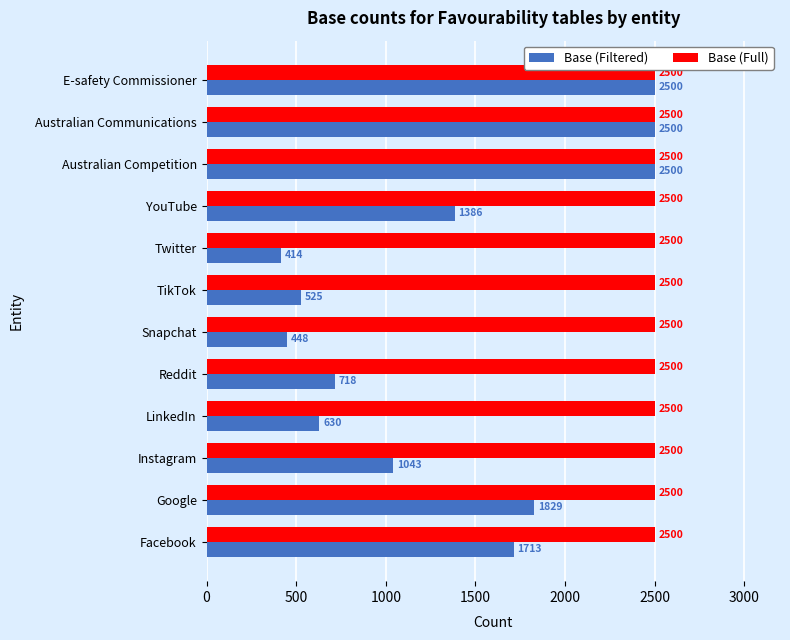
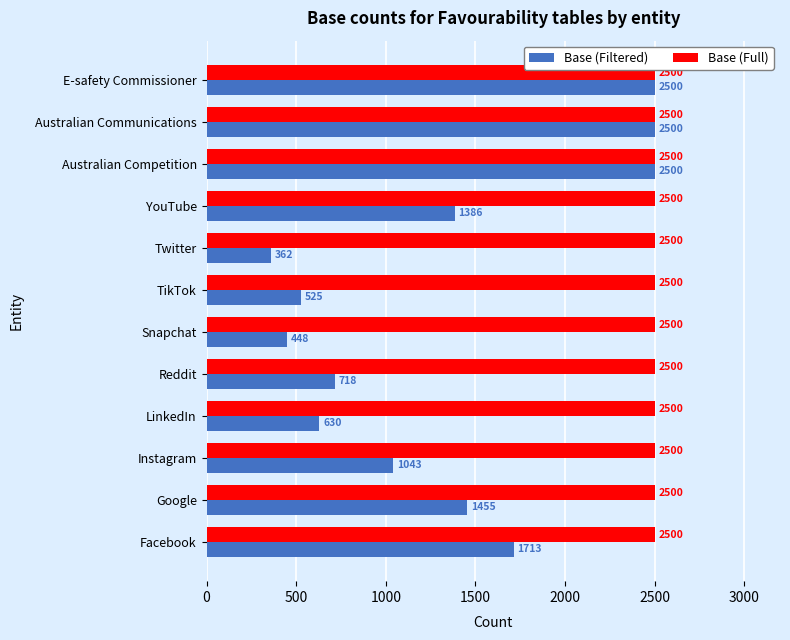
Base (Filtered), Twitter: 414 -> 362
Base (Filtered), Google: 1829 -> 1455
